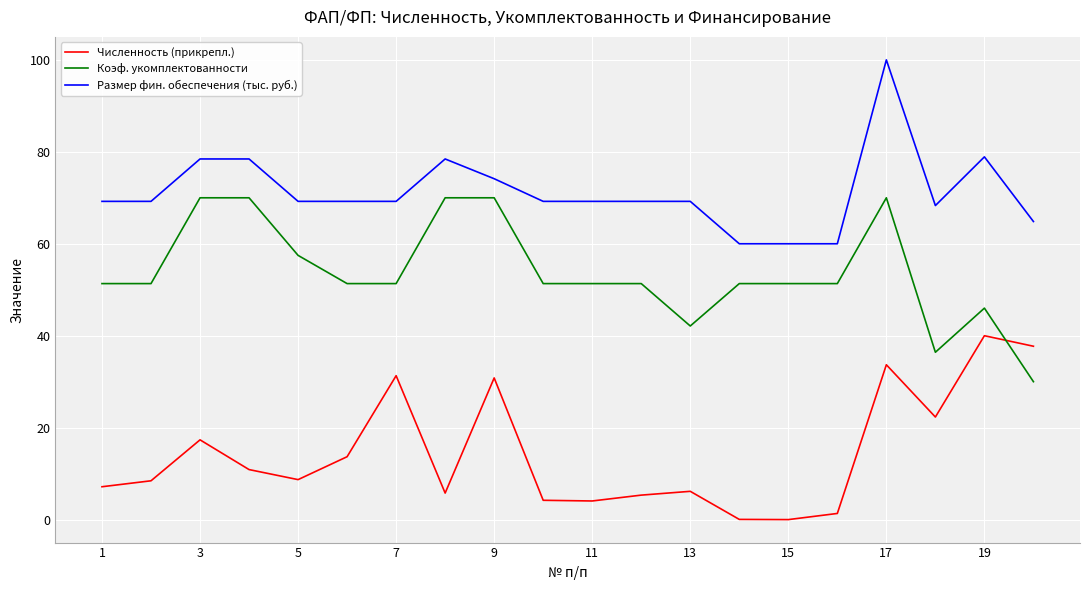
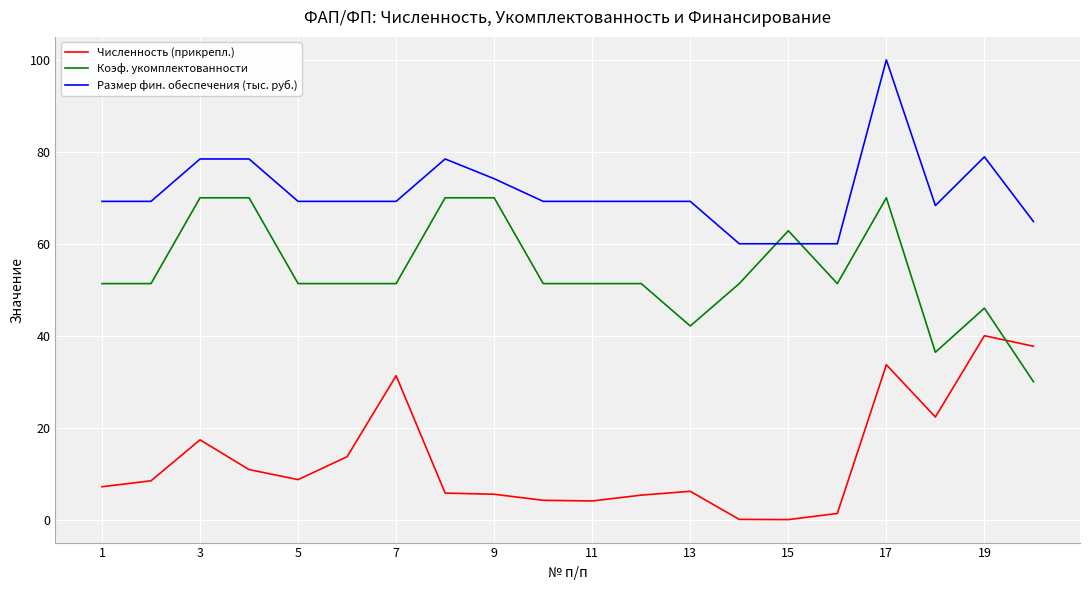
Коэф. укомплектованности, 5: 57 -> 51
Численность (прикрепл.), 9: 31 -> 6
Коэф. укомплектованности, 15: 51 -> 63
